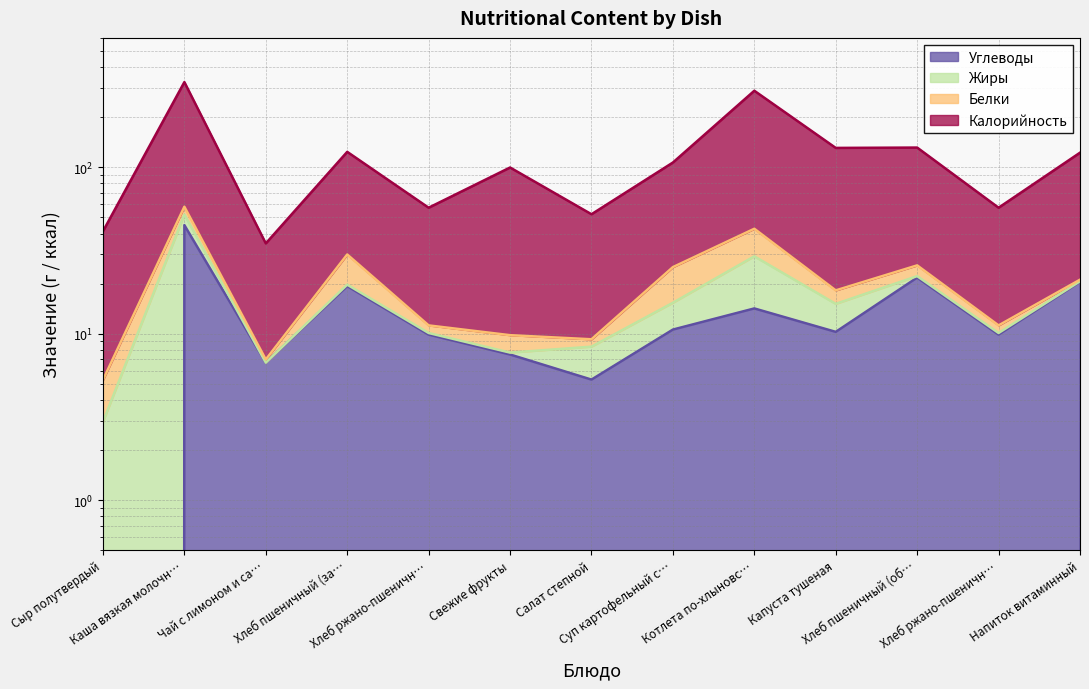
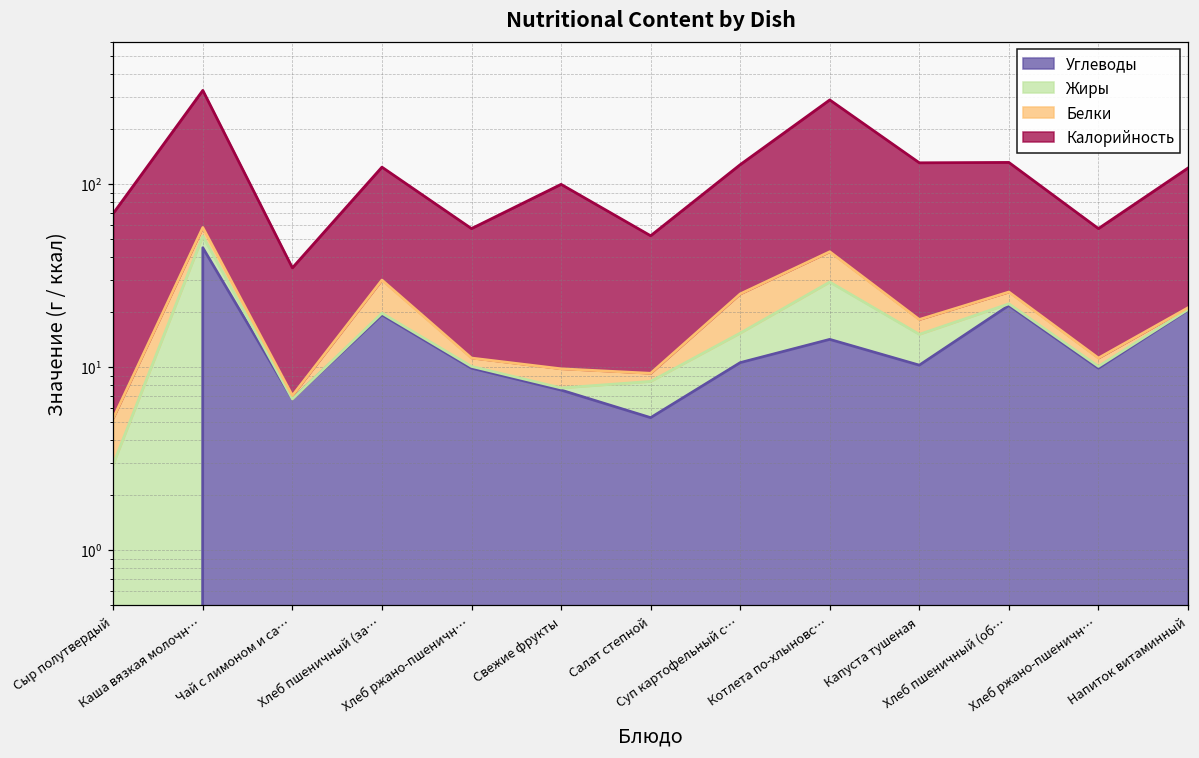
Калорийность, Сыр полутвердый: 36 -> 64
Калорийность, Суп картофельный с…: 80 -> 100
